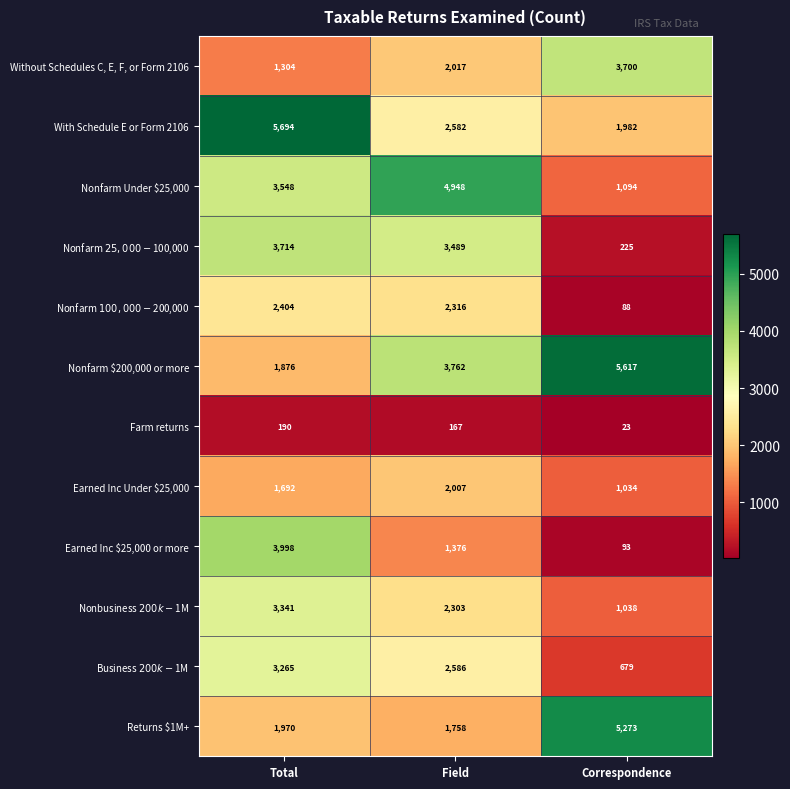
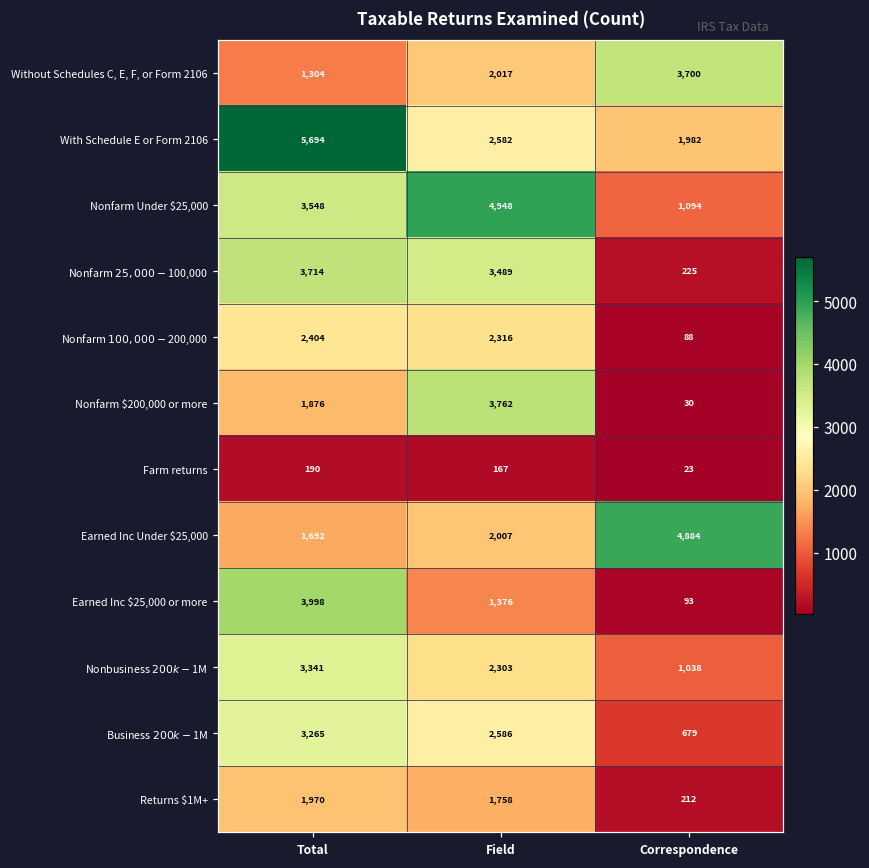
Nonfarm $200,000 or more, Correspondence: 5,617 -> 30
Earned Inc Under $25,000, Correspondence: 1,034 -> 4,884
Returns $1M+, Correspondence: 5,273 -> 212
